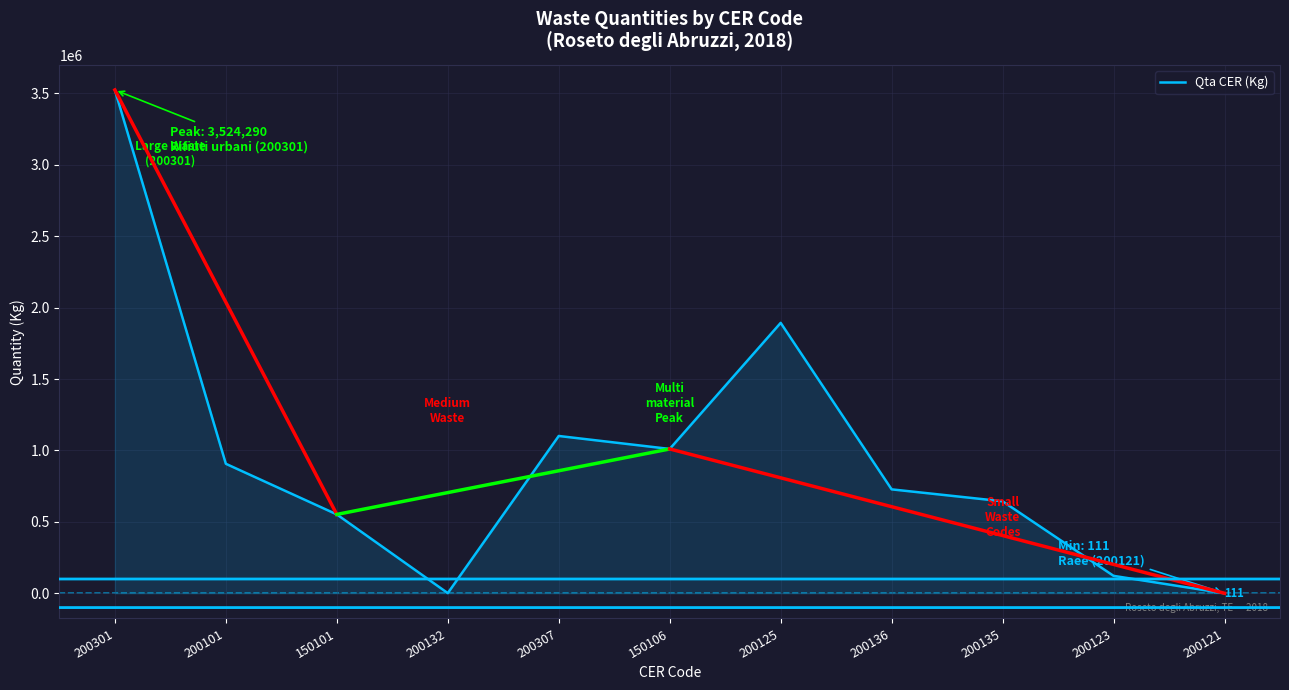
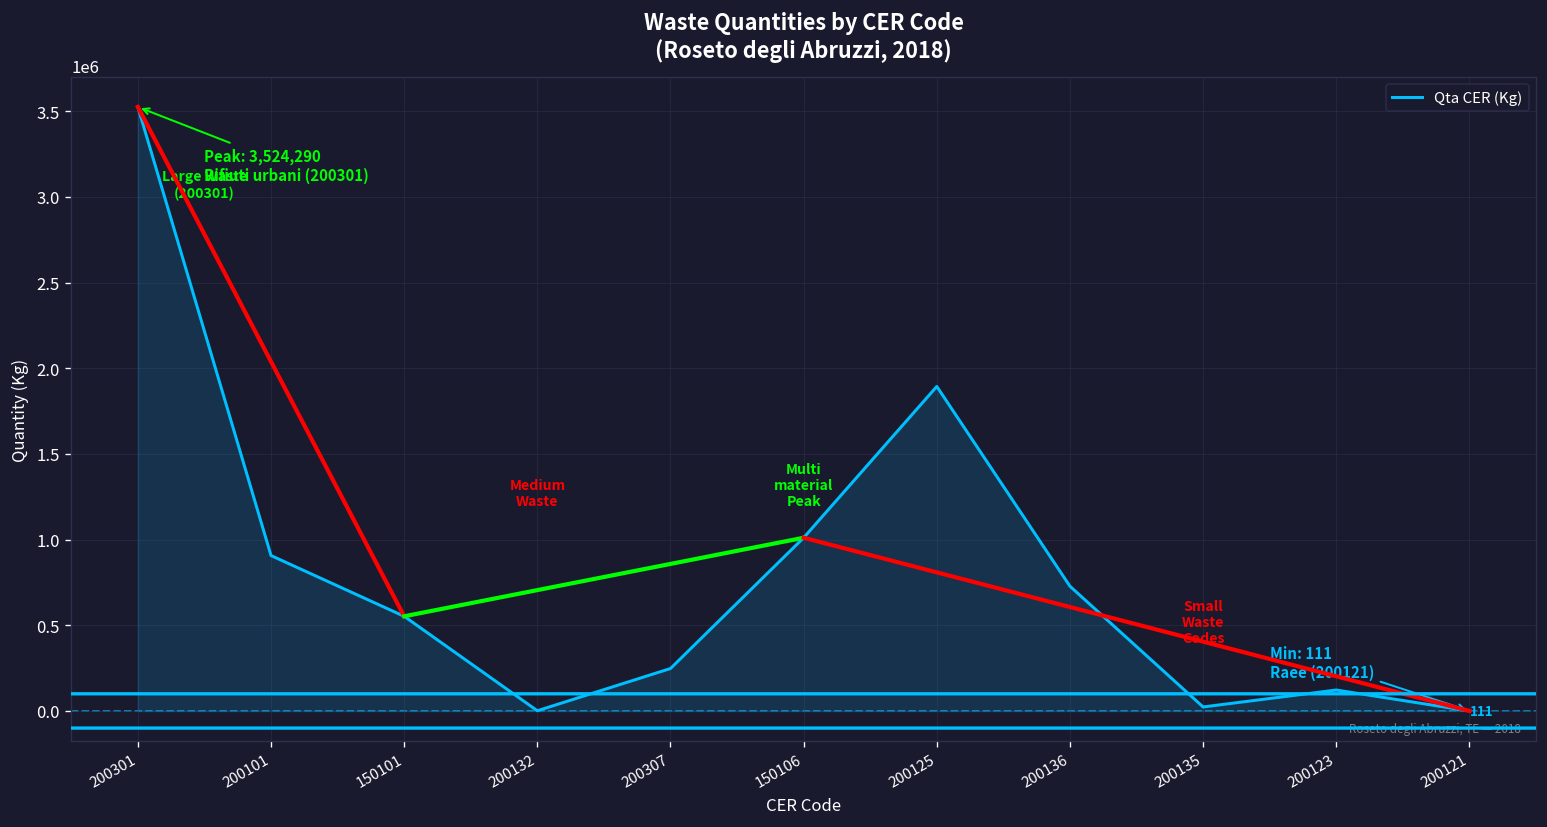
Qta CER (Kg), 200307: 1100000 -> 250000
Qta CER (Kg), 200135: 640000 -> 20000
